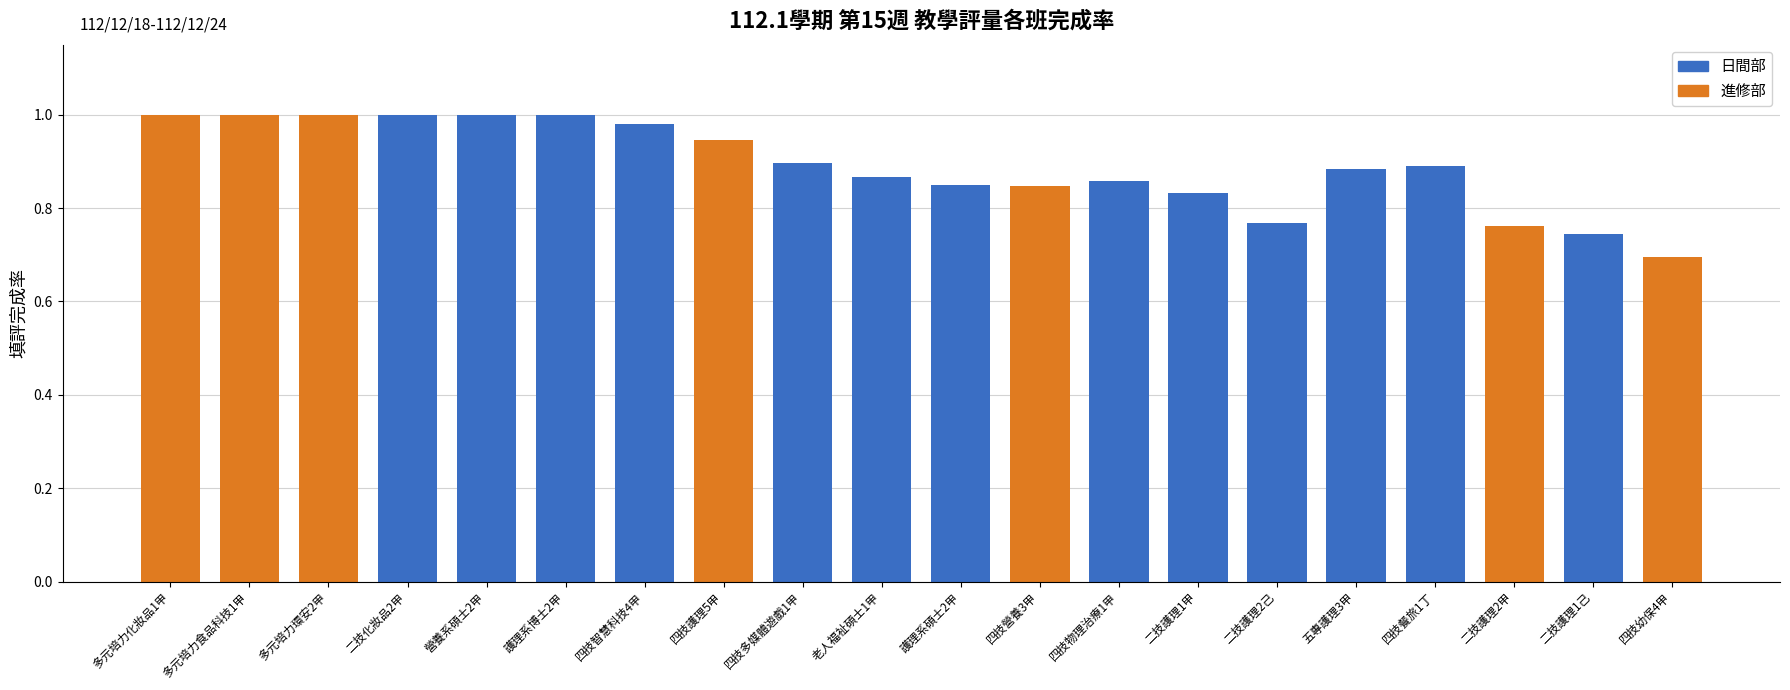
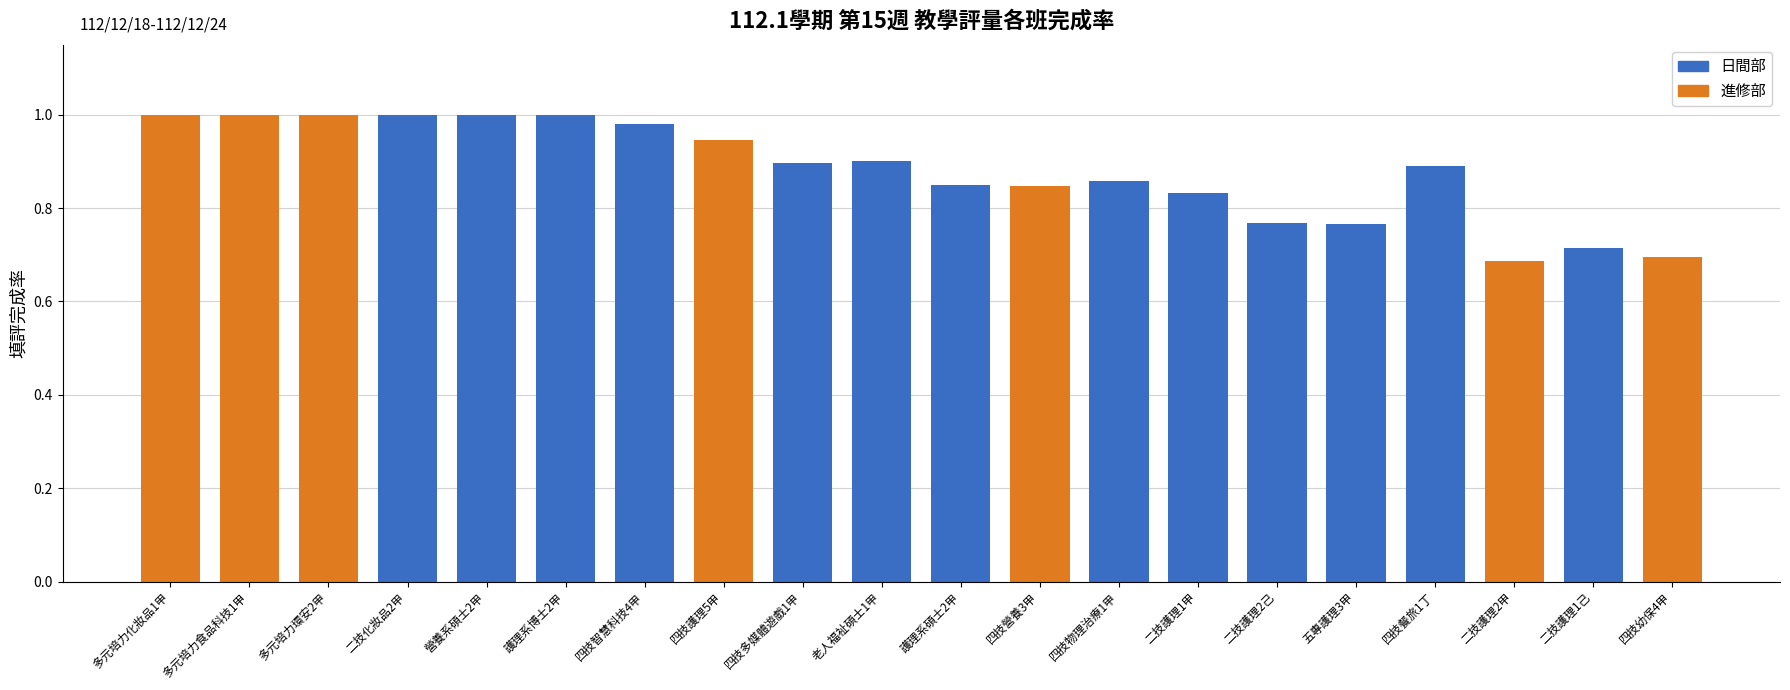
老人福祉碩士1甲: 0.87 -> 0.90
五專護理3甲: 0.88 -> 0.77
二技護理2甲: 0.76 -> 0.69
二技護理1己: 0.74 -> 0.72
